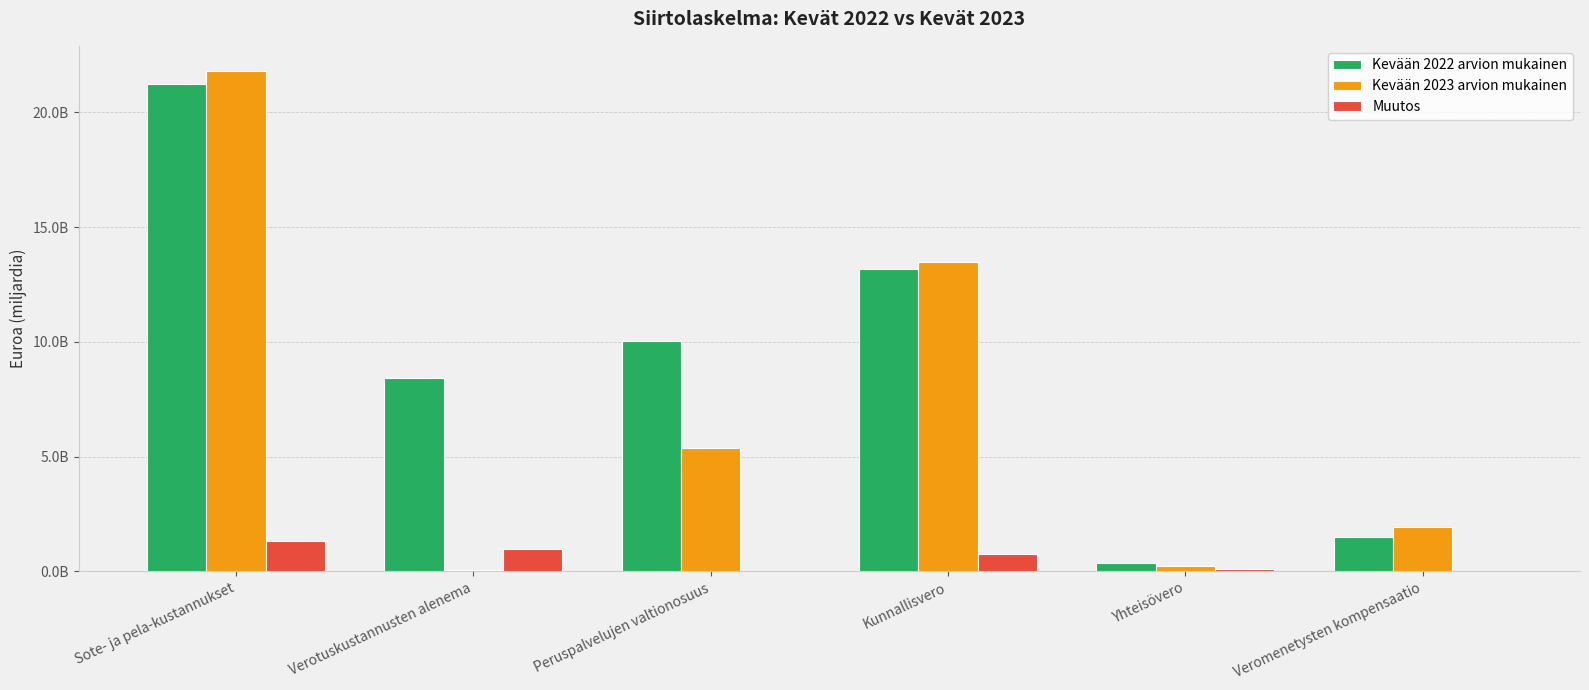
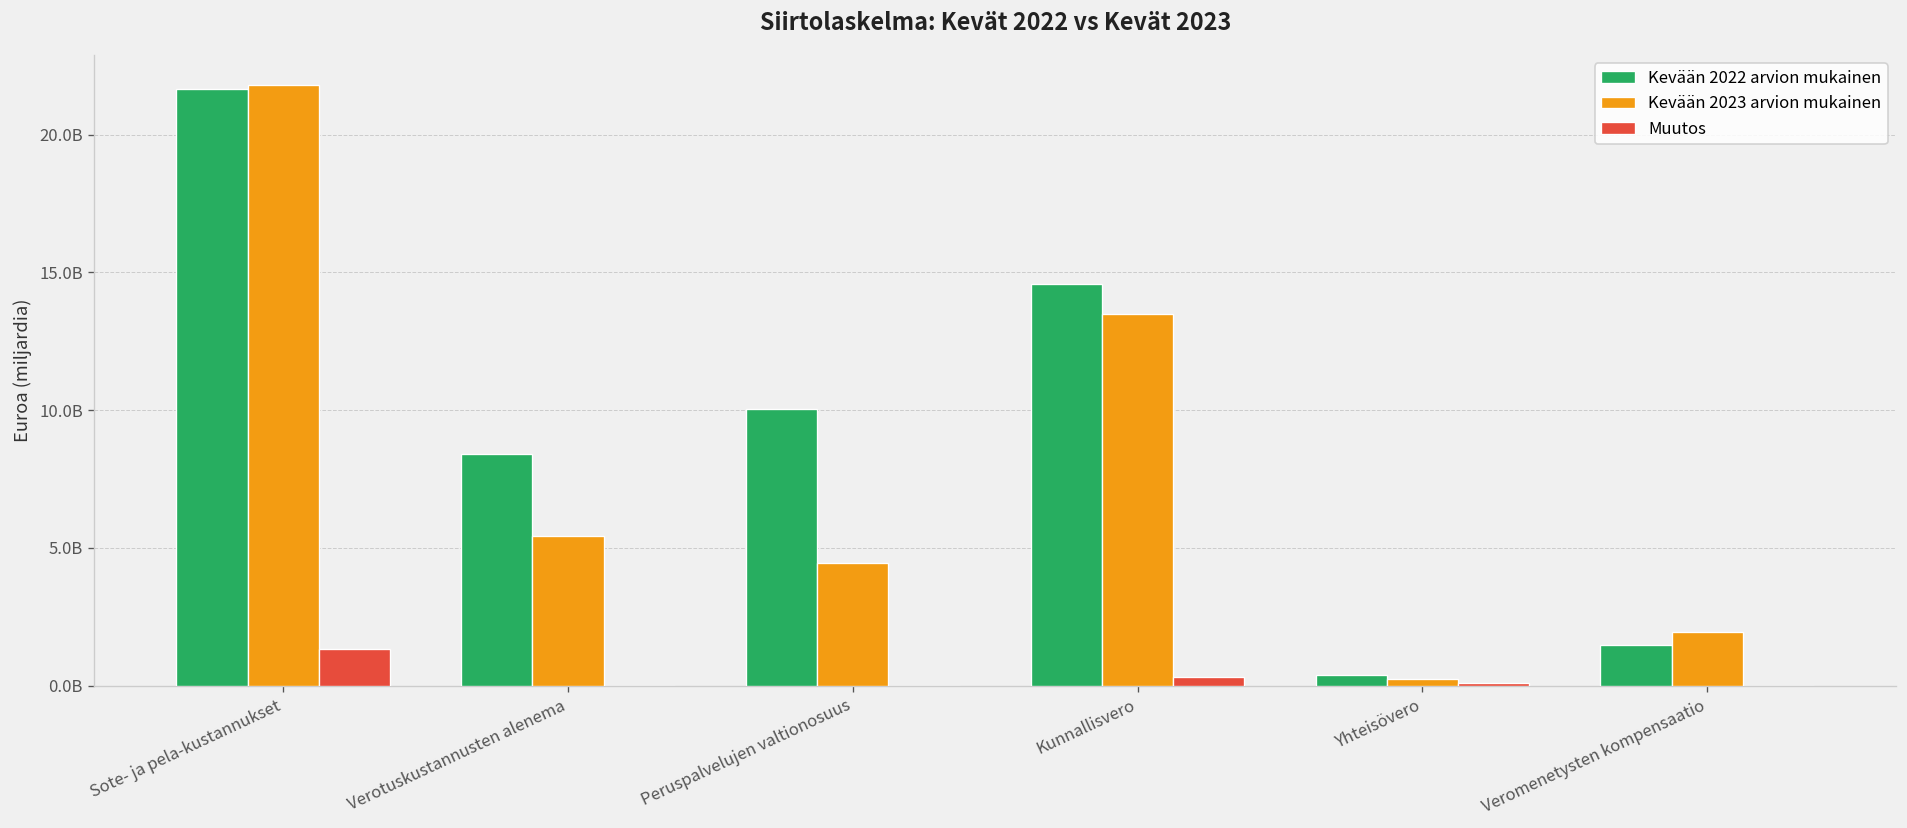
Kevään 2022 arvion mukainen, Sote- ja pela-kustannukset: 21200000000 -> 21600000000
Kevään 2023 arvion mukainen, Verotuskustannusten alenema: 100000000 -> 5400000000
Muutos, Verotuskustannusten alenema: 1000000000 -> 0
Kevään 2023 arvion mukainen, Peruspalvelujen valtionosuus: 5400000000 -> 4500000000
Kevään 2022 arvion mukainen, Kunnallisvero: 13200000000 -> 14600000000
Muutos, Kunnallisvero: 800000000 -> 300000000
